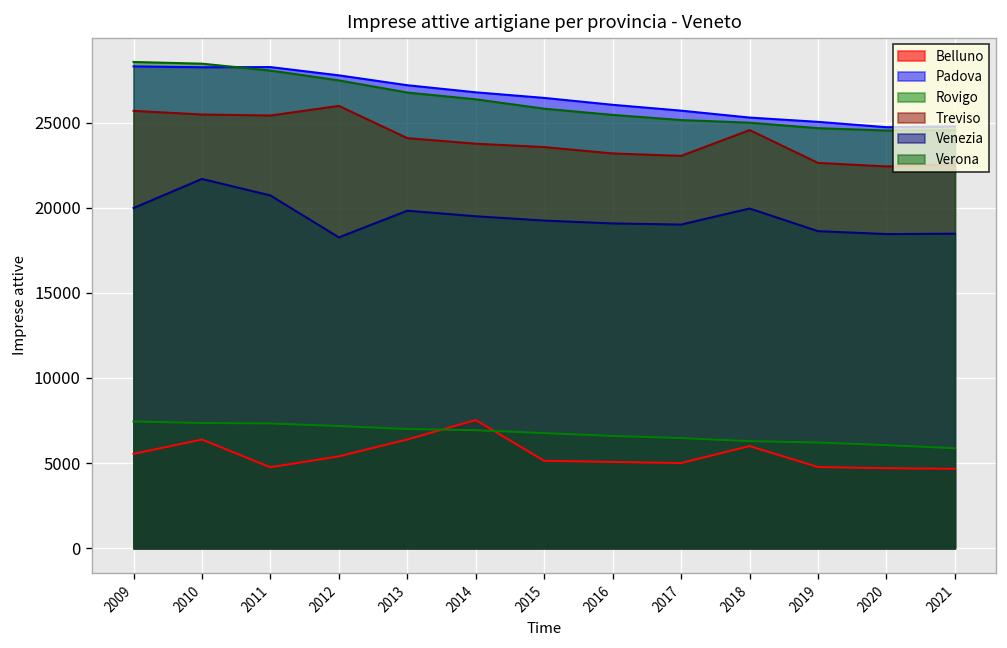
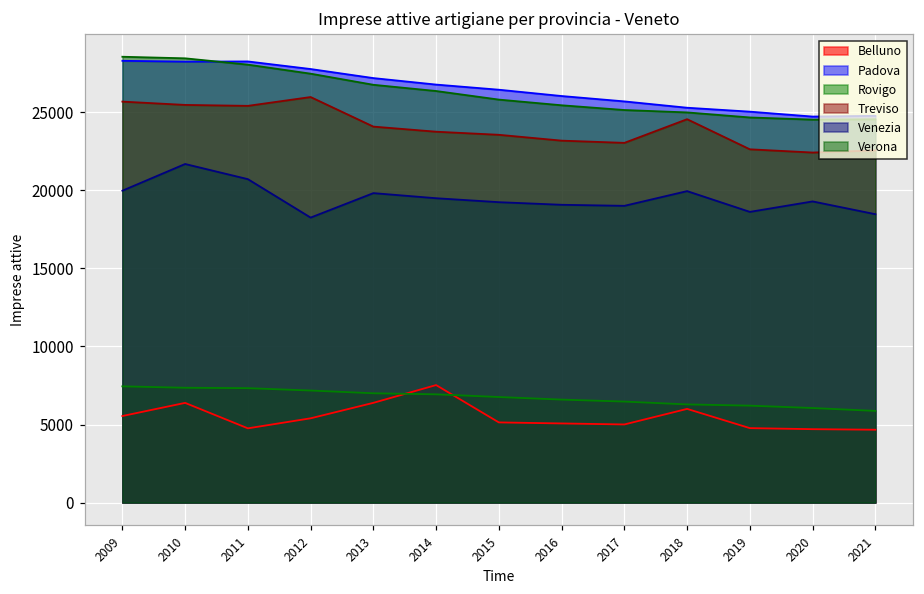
Venezia, 2020: 18500 -> 19300
